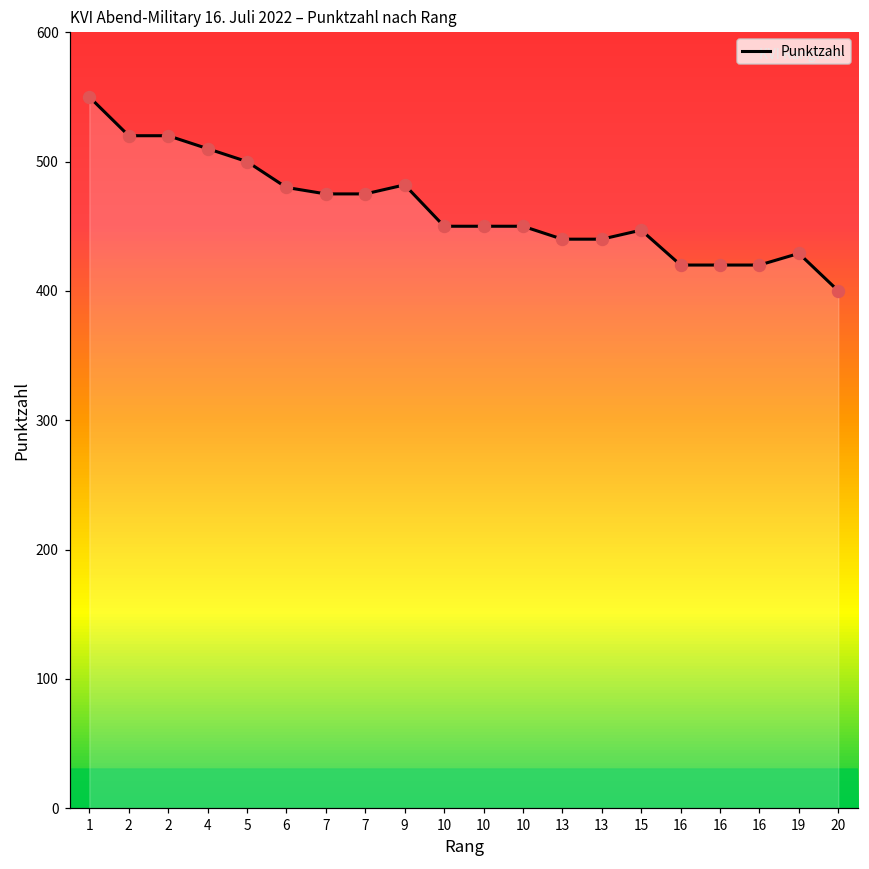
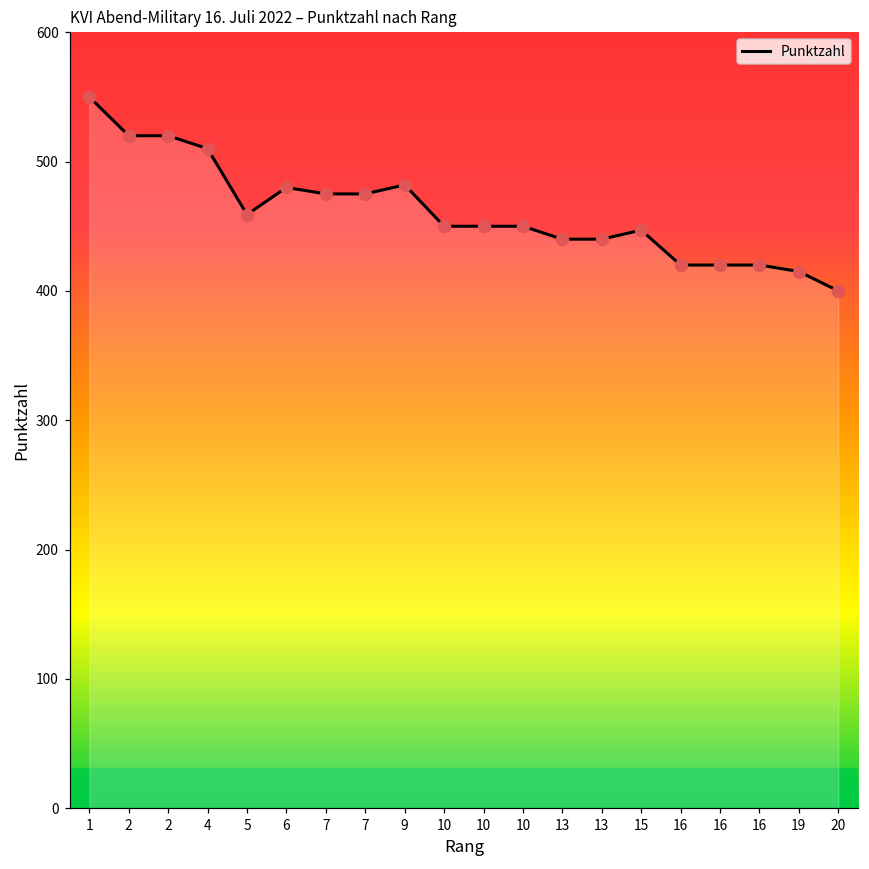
5: 500 -> 459
19: 429 -> 415
